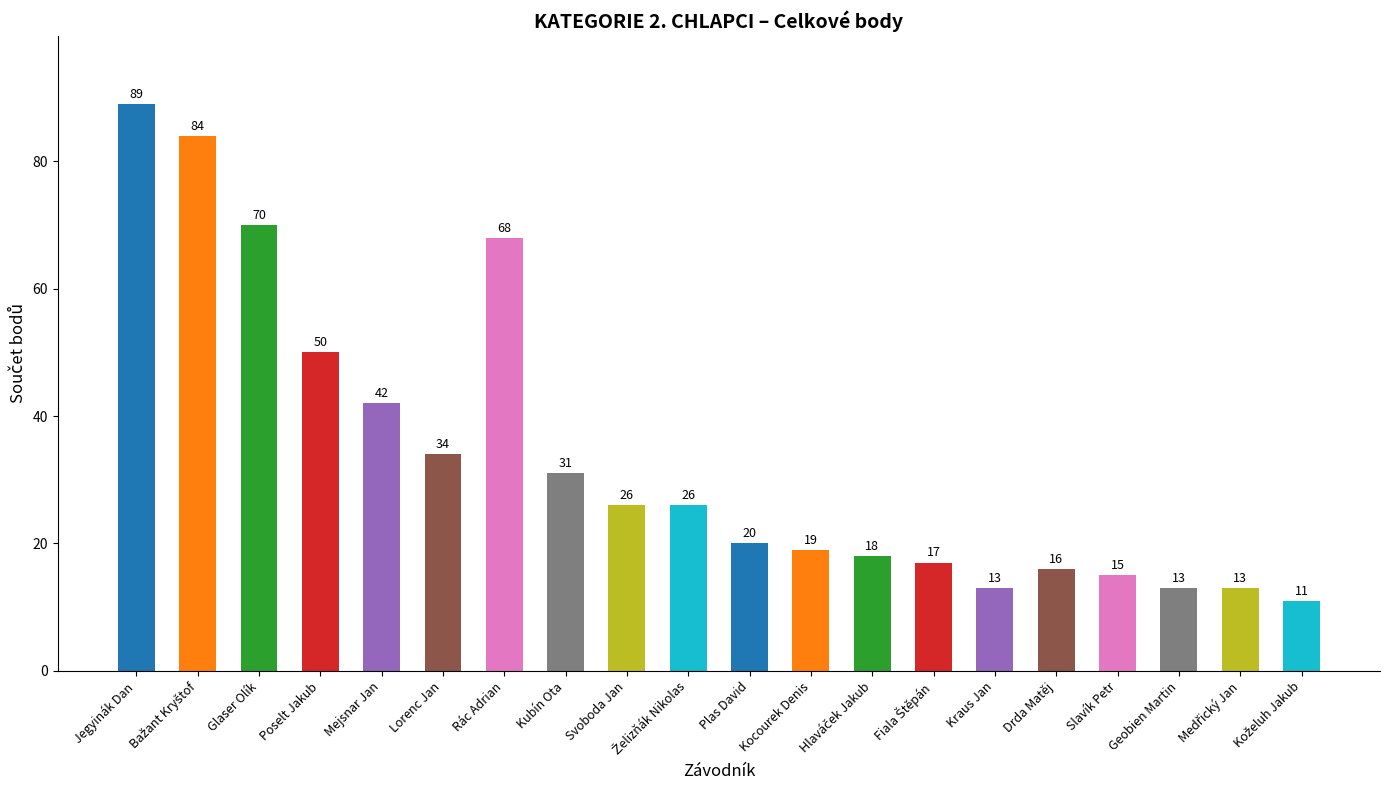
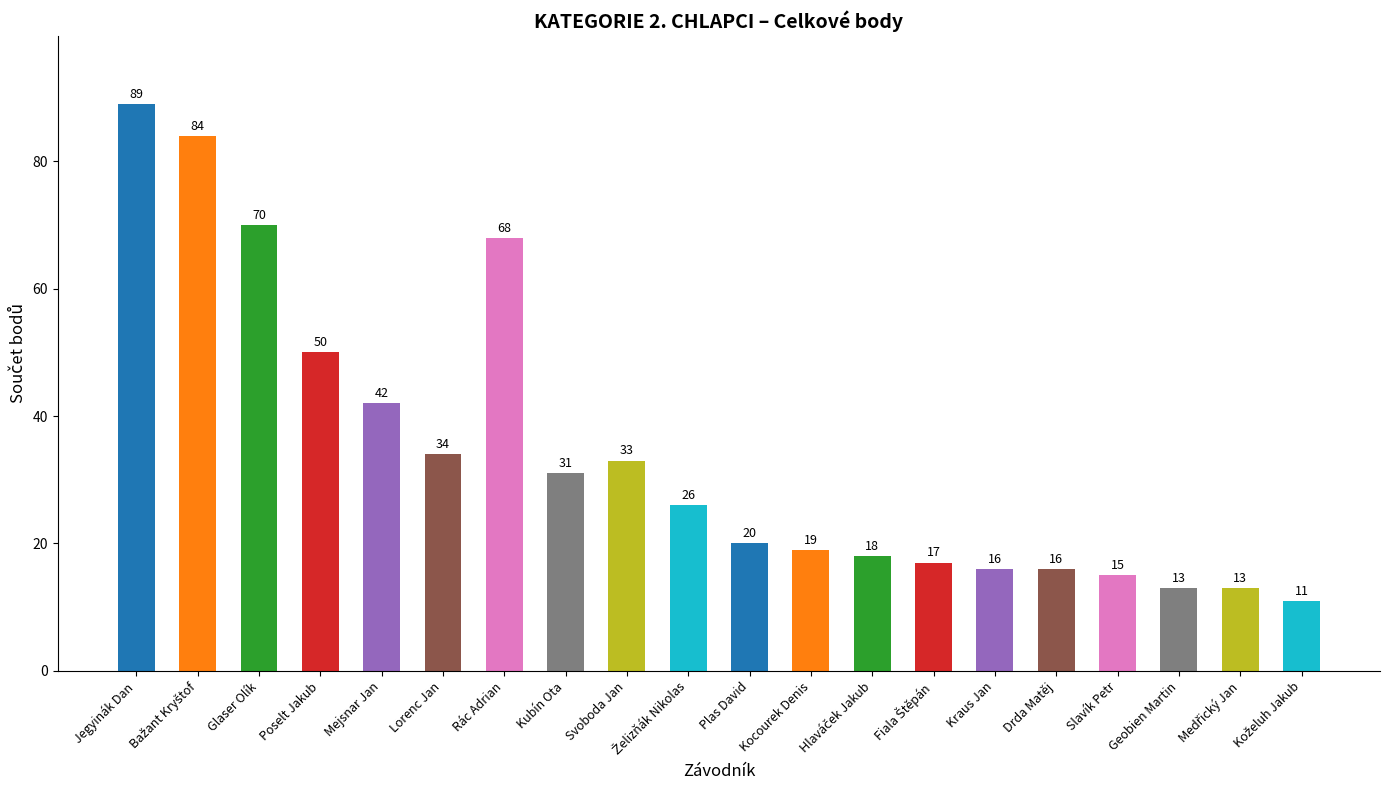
Svoboda Jan: 26 -> 33
Kraus Jan: 13 -> 16
